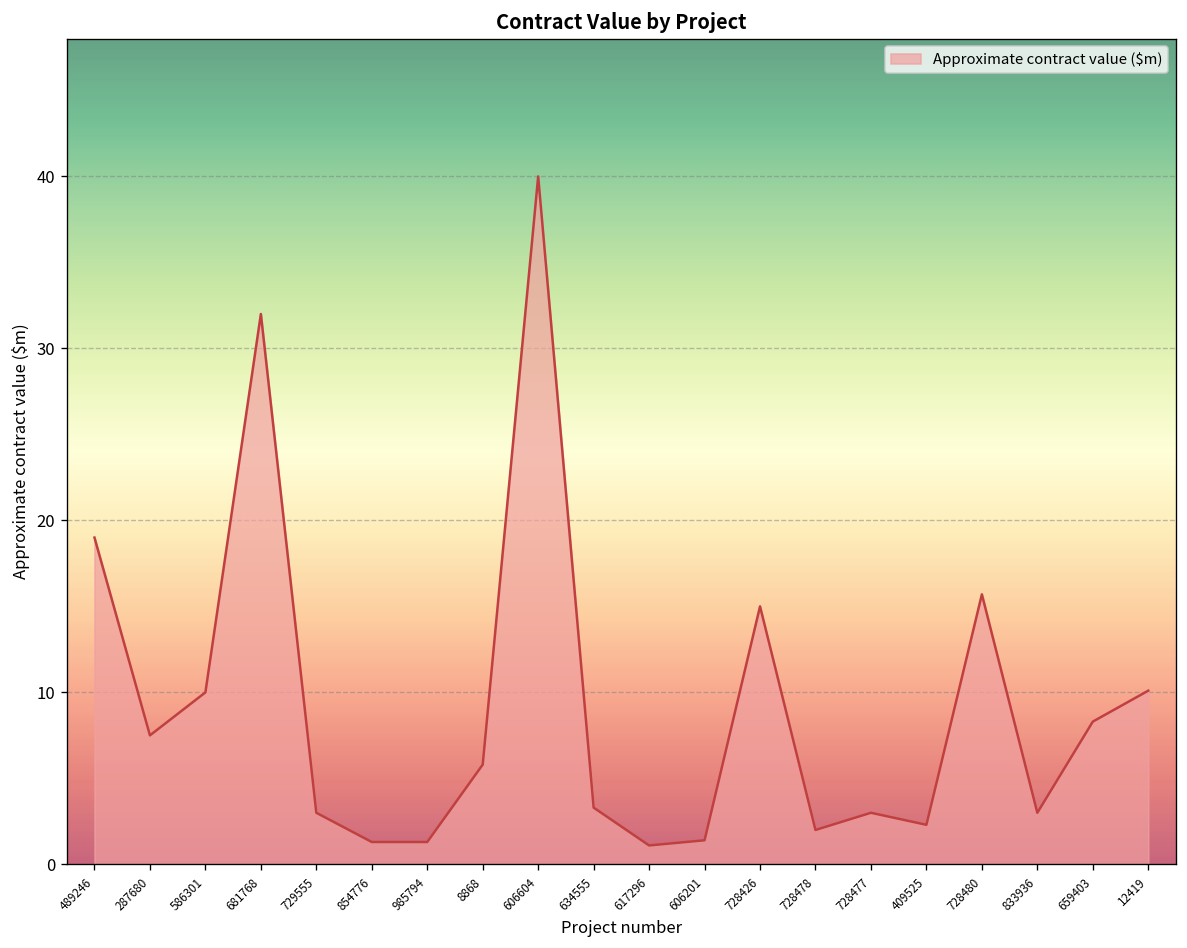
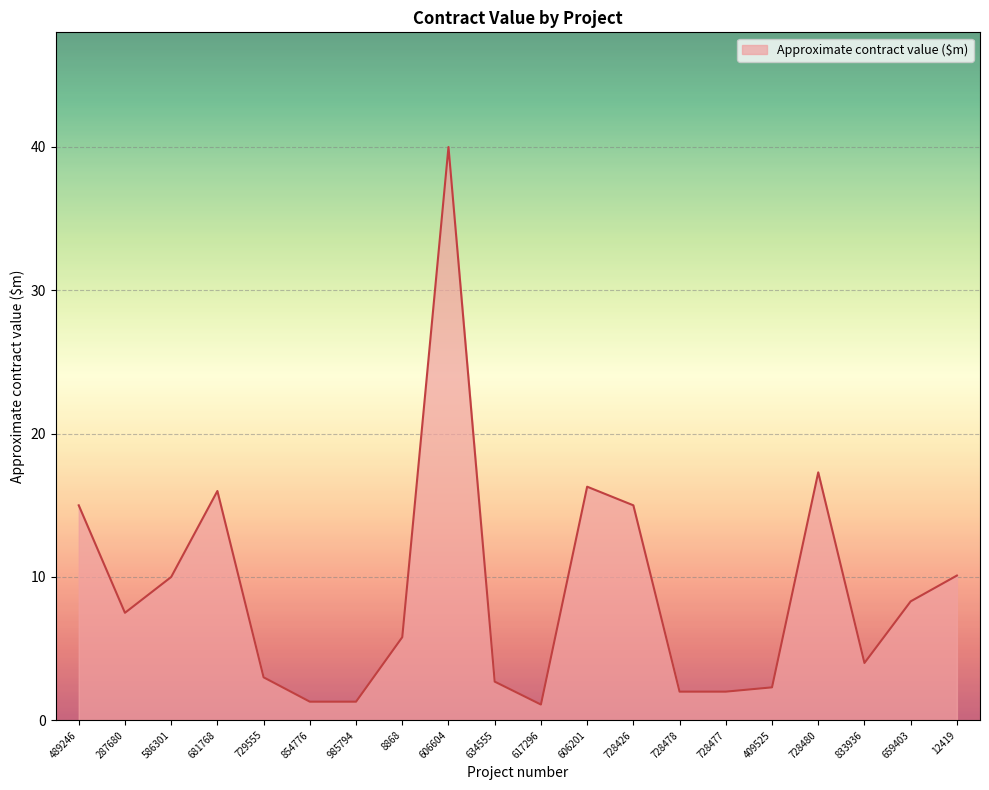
489246: 19 -> 15
681768: 32 -> 16
634555: 3.3 -> 2.7
606201: 1.4 -> 16.3
728477: 3 -> 2
728480: 15.7 -> 17.3
833936: 3 -> 4
